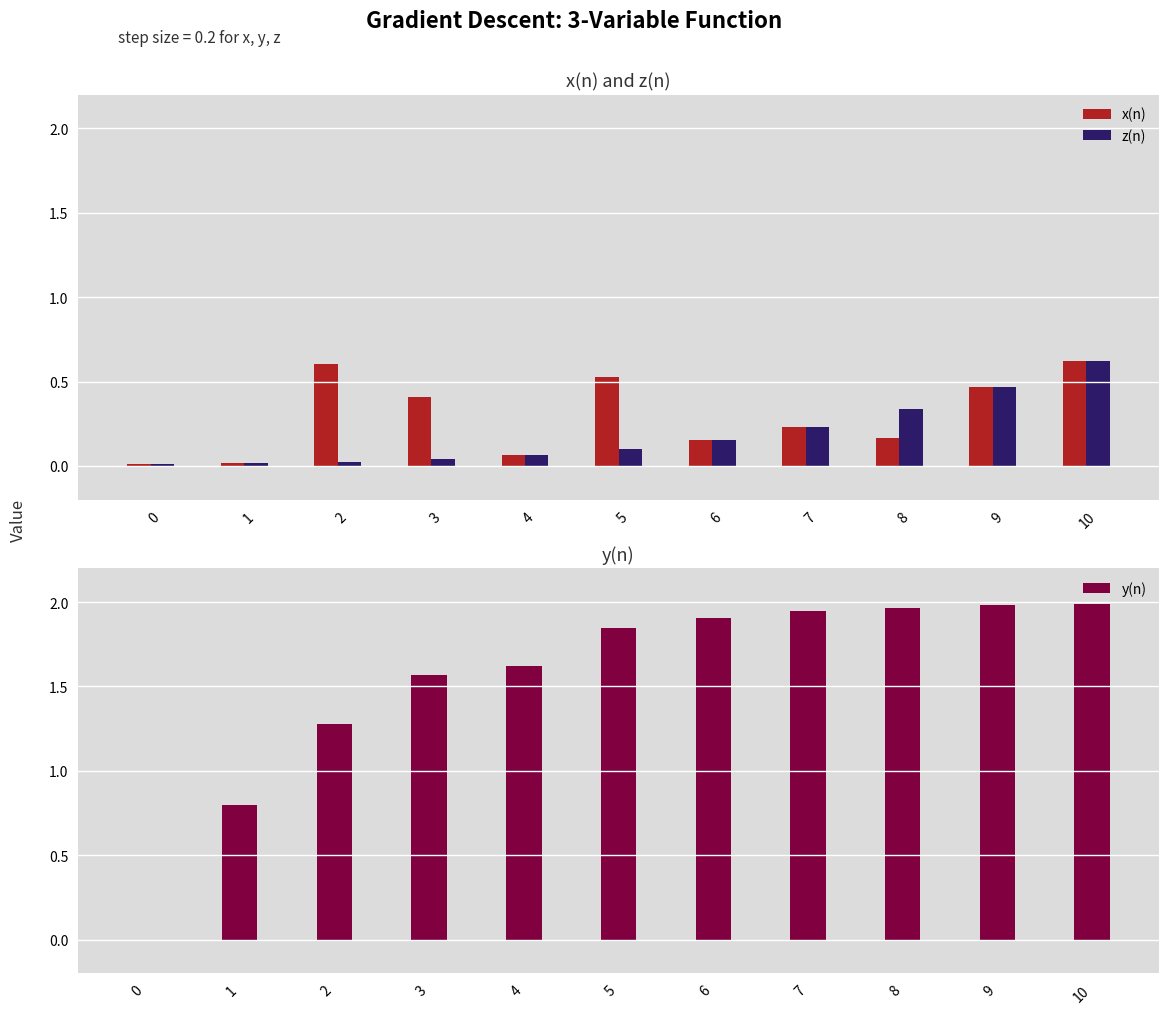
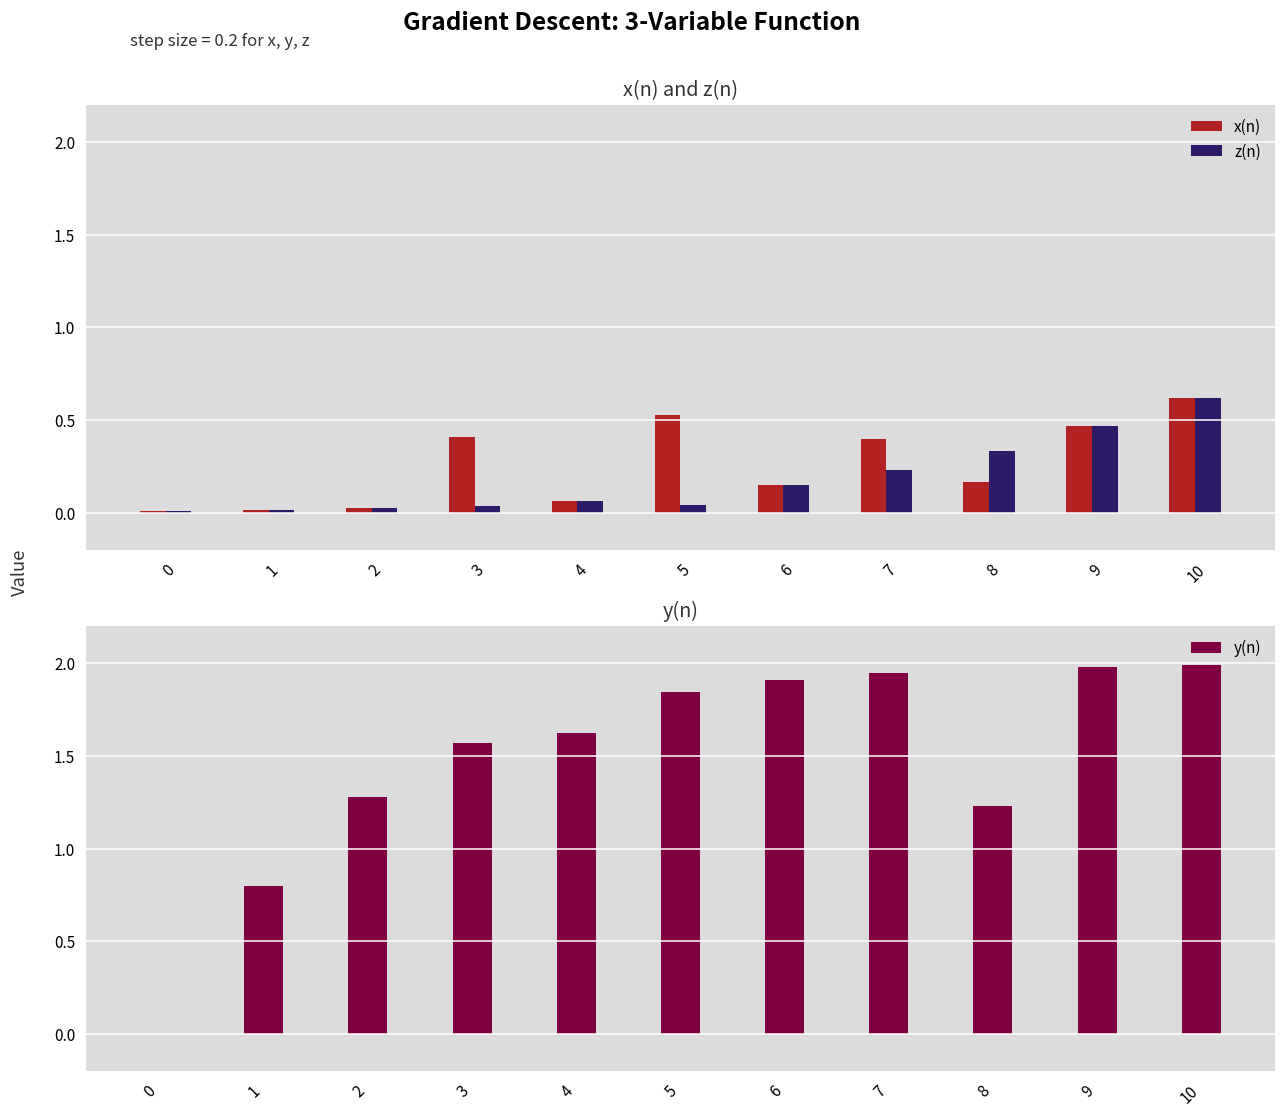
x(n) and z(n), x(n), 2: 0.60 -> 0.03
x(n) and z(n), z(n), 5: 0.10 -> 0.04
x(n) and z(n), x(n), 7: 0.23 -> 0.40
y(n), 8: 1.97 -> 1.23
